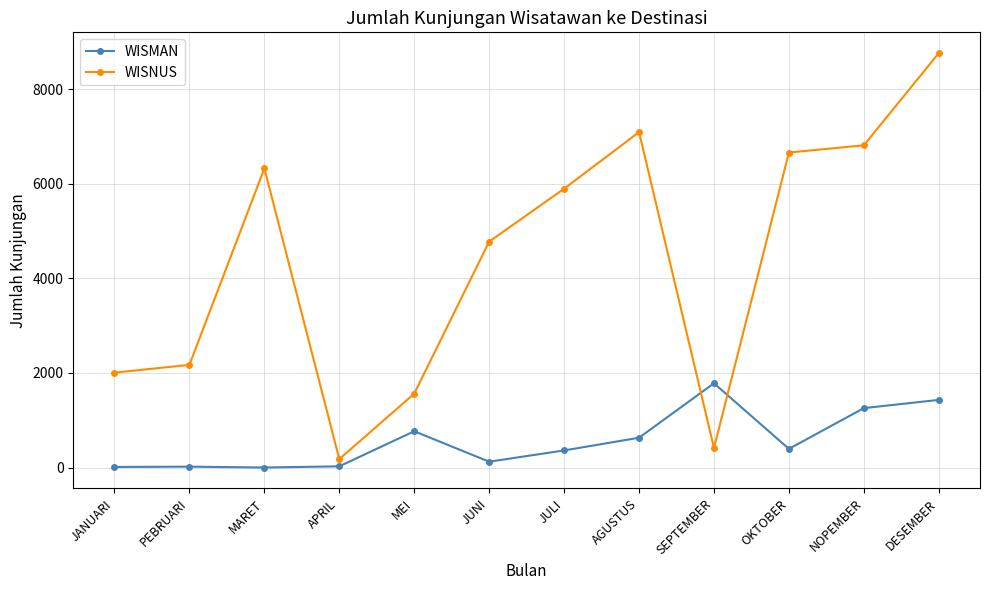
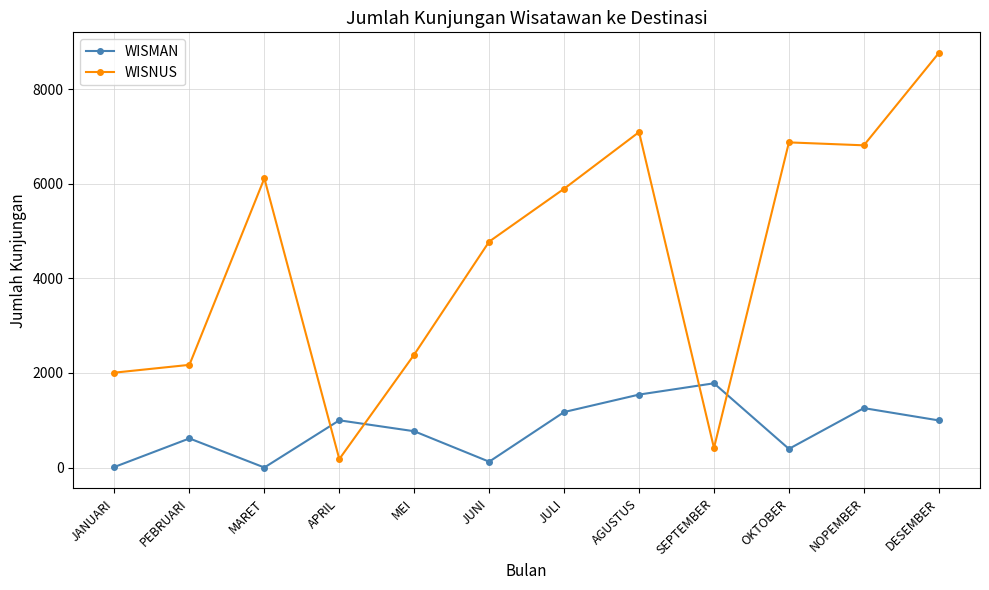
WISMAN, PEBRUARI: 0 -> 600
WISNUS, MARET: 6300 -> 6100
WISMAN, APRIL: 0 -> 1000
WISNUS, MEI: 1600 -> 2400
WISMAN, JULI: 400 -> 1200
WISMAN, AGUSTUS: 600 -> 1500
WISNUS, OKTOBER: 6700 -> 6900
WISMAN, DESEMBER: 1400 -> 1000
